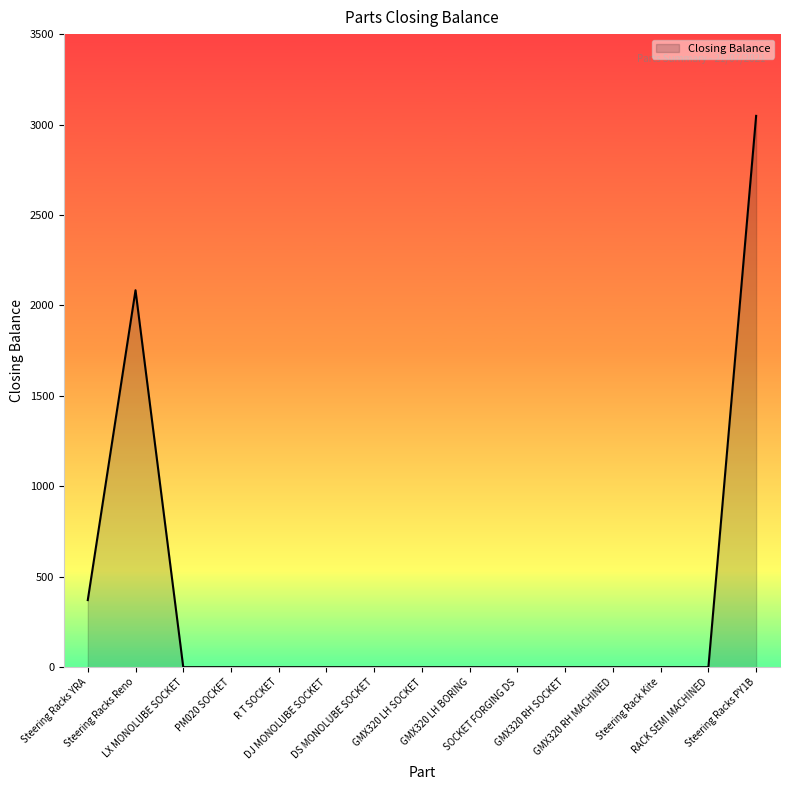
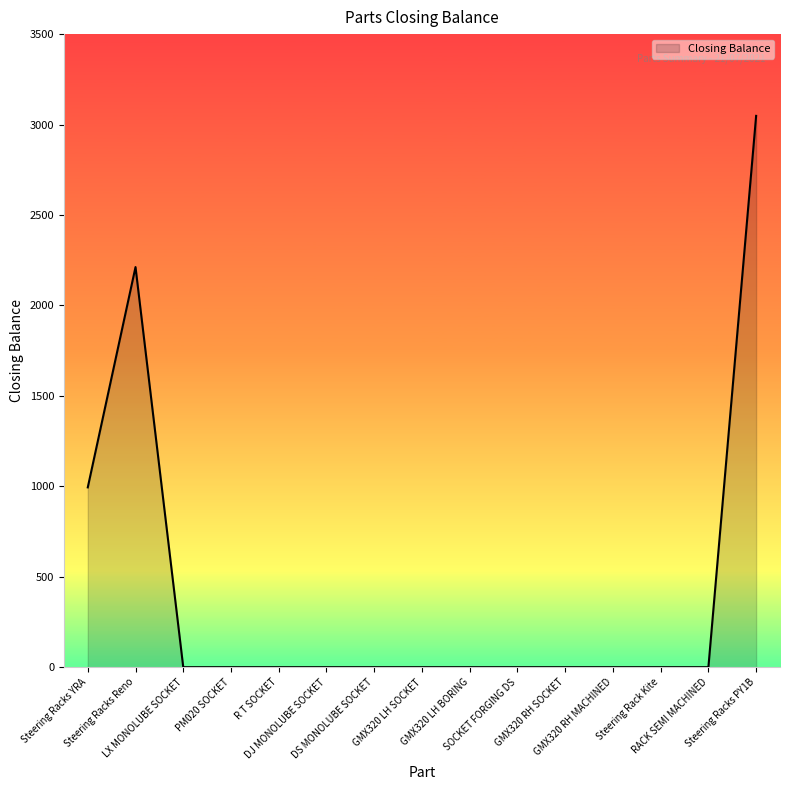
Steering Racks YRA: 370 -> 990
Steering Racks Reno: 2080 -> 2210
